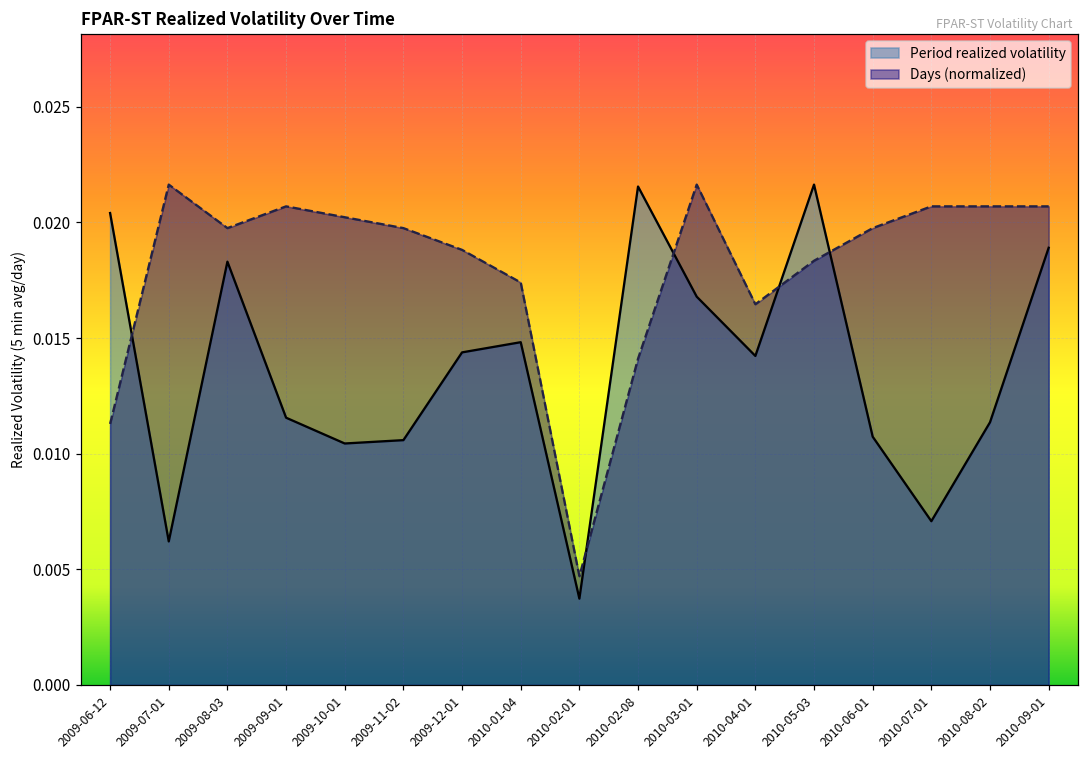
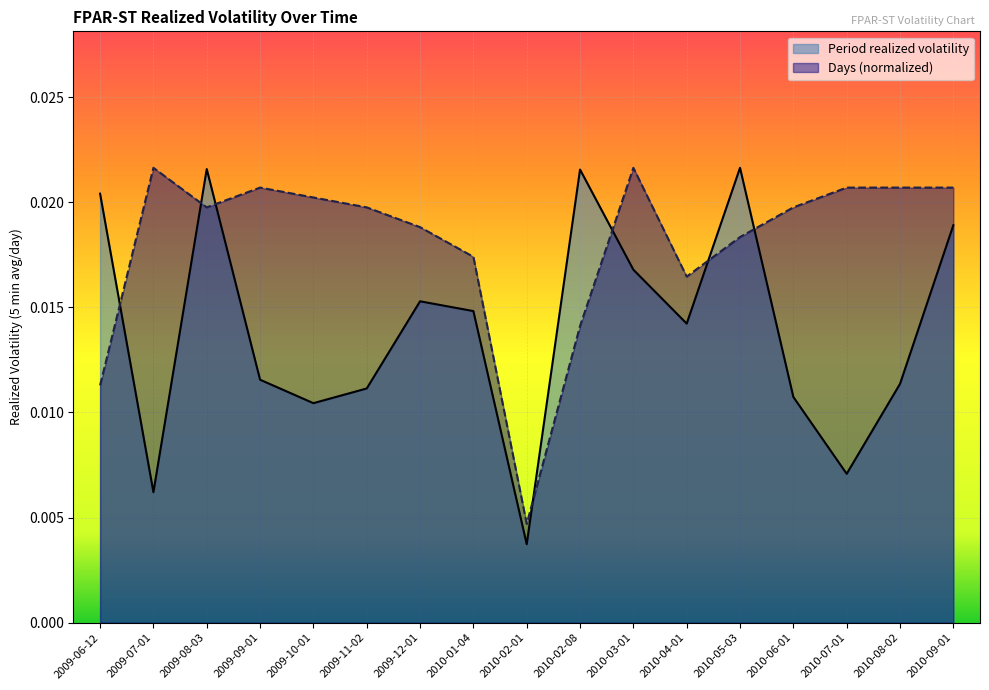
Period realized volatility, 2009-08-03: 0.0183 -> 0.0216
Period realized volatility, 2009-11-02: 0.0106 -> 0.0111
Period realized volatility, 2009-12-01: 0.0144 -> 0.0153
